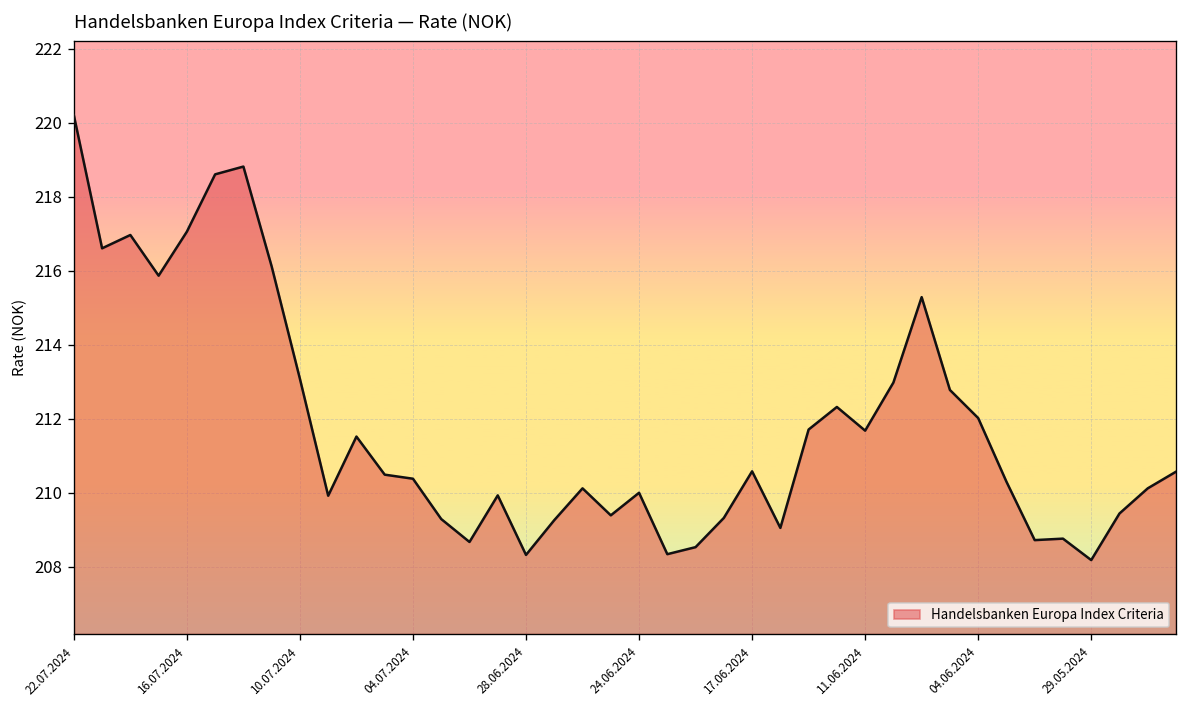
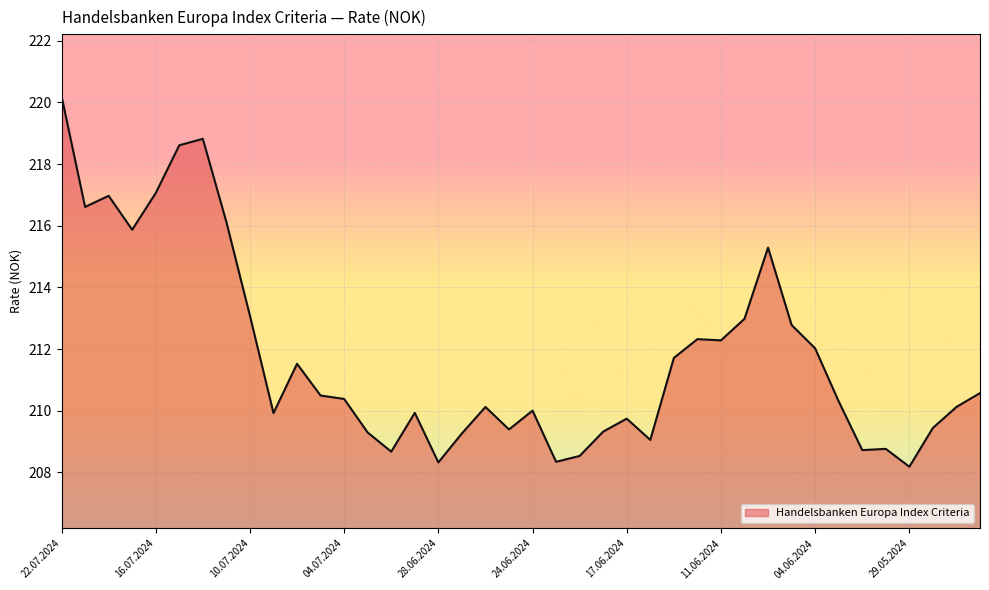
17.06.2024: 210.6 -> 209.7
11.06.2024: 211.7 -> 212.3
